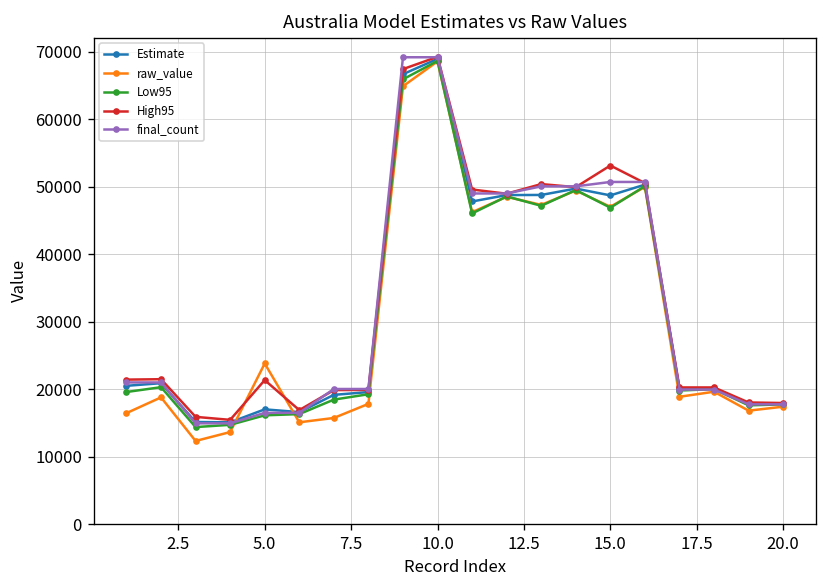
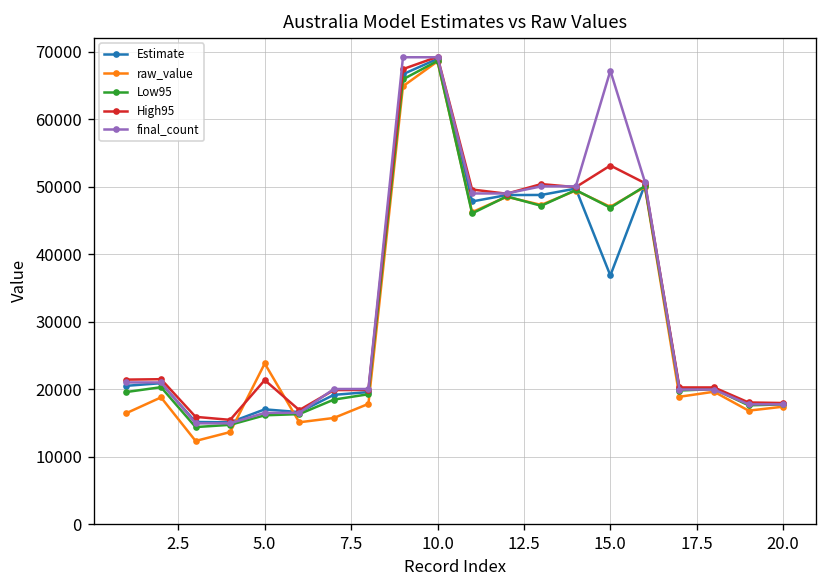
Estimate, 15.0: 49000 -> 37000
final_count, 15.0: 51000 -> 67000
